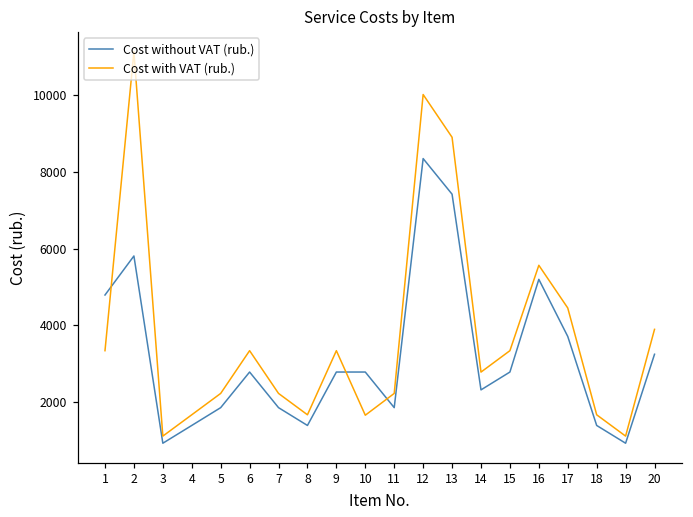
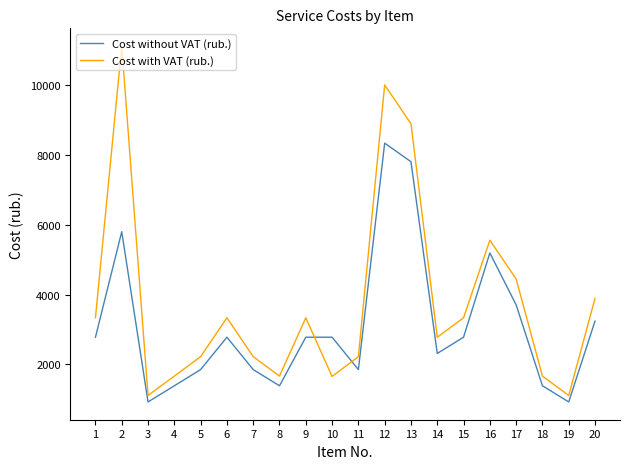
Cost without VAT (rub.), 1: 4800 -> 2800
Cost without VAT (rub.), 13: 7400 -> 7800
